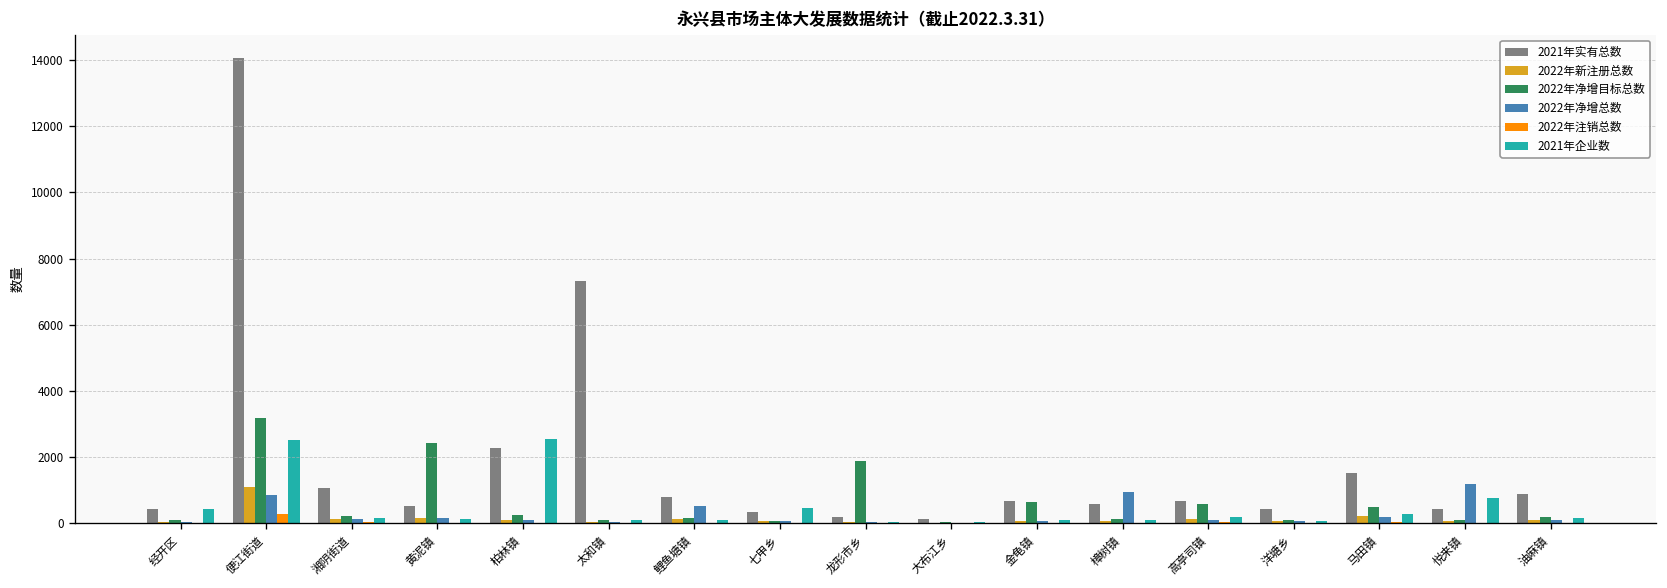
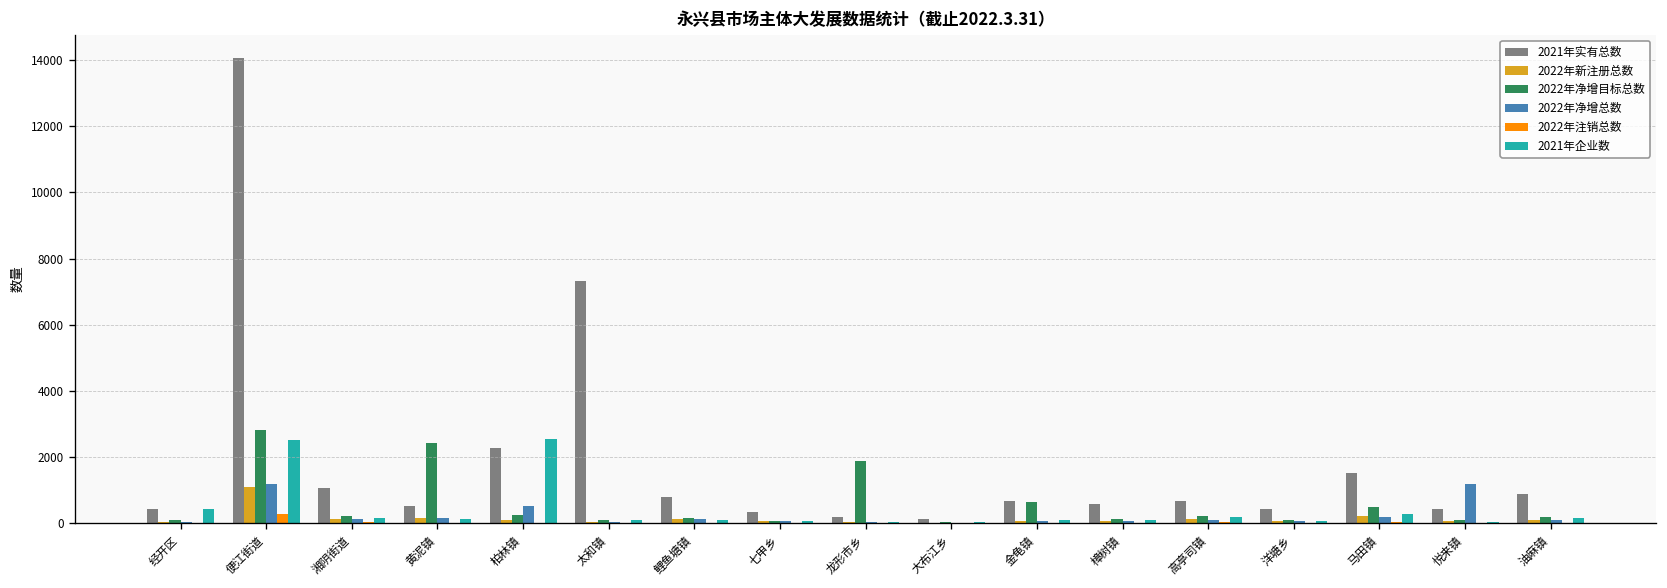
2022年净增目标总数, 便江街道: 3200 -> 2800
2022年净增总数, 便江街道: 800 -> 1200
2022年净增总数, 柏林镇: 100 -> 500
2022年净增总数, 鲤鱼塘镇: 500 -> 100
2021年企业数, 七甲乡: 400 -> 0
2022年净增总数, 樟树镇: 900 -> 100
2022年净增目标总数, 高亭司镇: 600 -> 200
2021年企业数, 悦来镇: 800 -> 0
